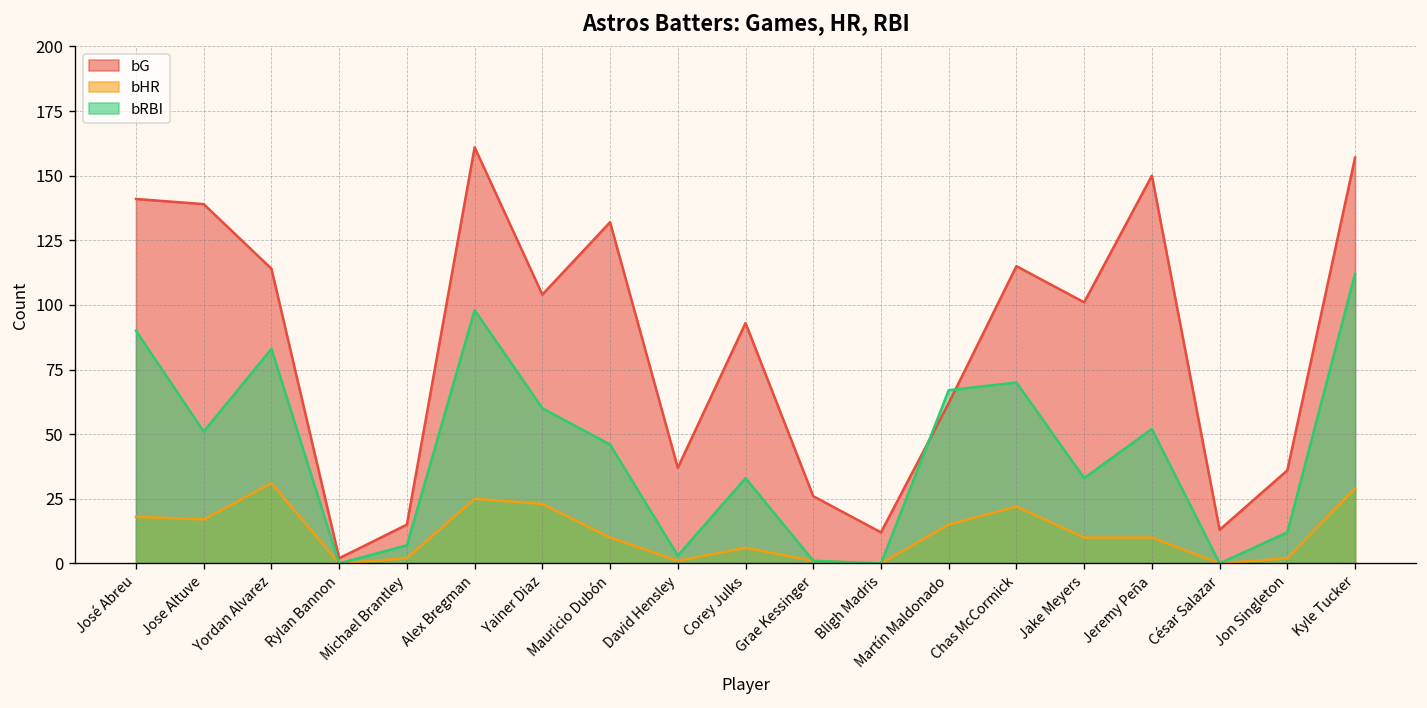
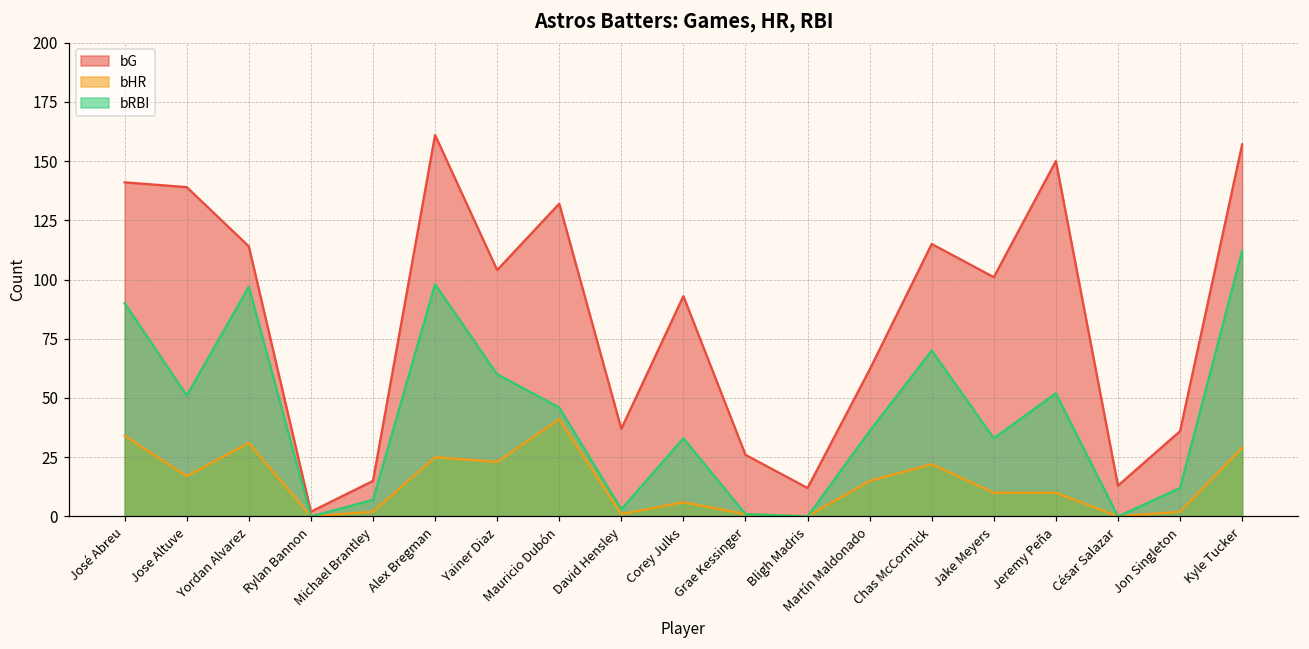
bHR, José Abreu: 18 -> 34
bRBI, Yordan Alvarez: 83 -> 97
bHR, Mauricio Dubón: 10 -> 41
bRBI, Martín Maldonado: 67 -> 36
